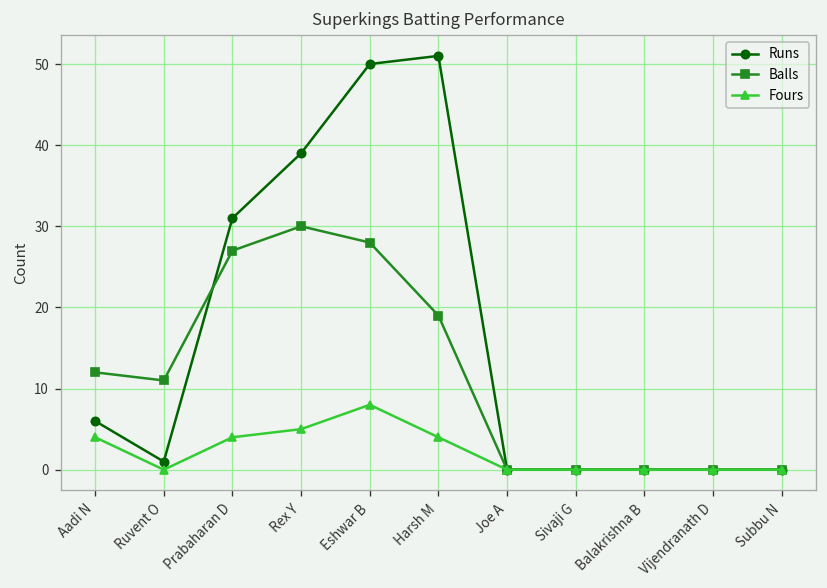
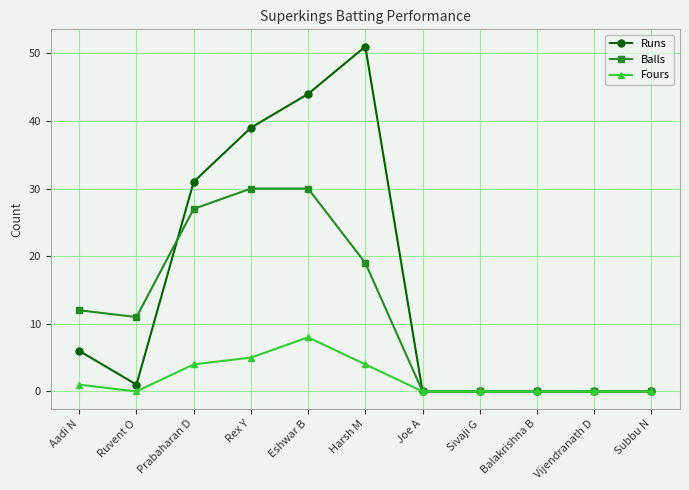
Fours, Aadi N: 4 -> 1
Runs, Eshwar B: 50 -> 44
Balls, Eshwar B: 28 -> 30
